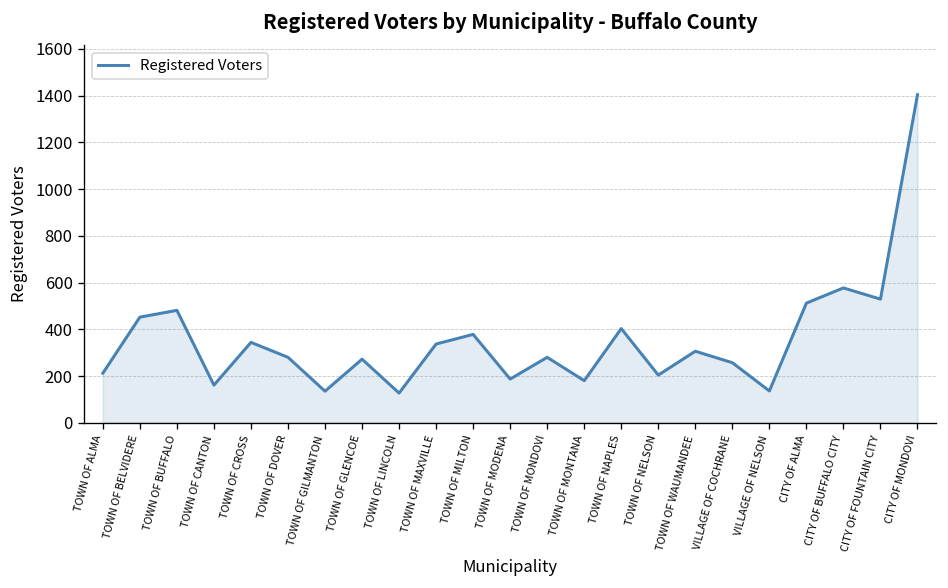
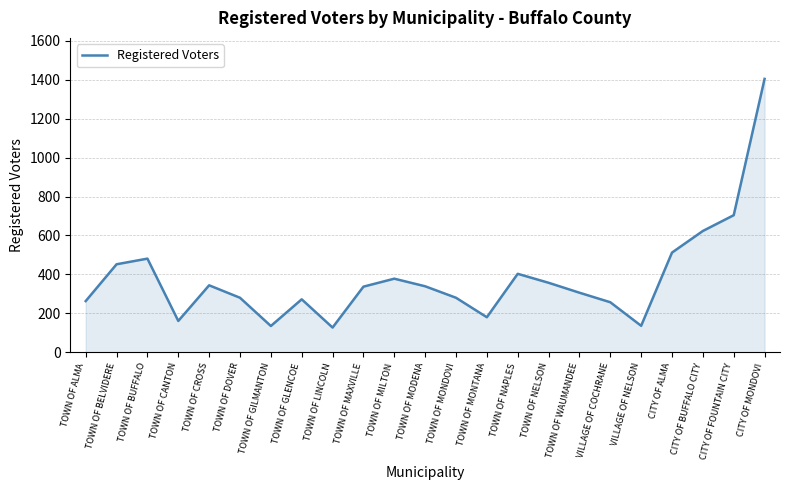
TOWN OF ALMA: 210 -> 260
TOWN OF MODENA: 190 -> 340
TOWN OF NELSON: 200 -> 360
CITY OF BUFFALO CITY: 580 -> 620
CITY OF FOUNTAIN CITY: 530 -> 700
